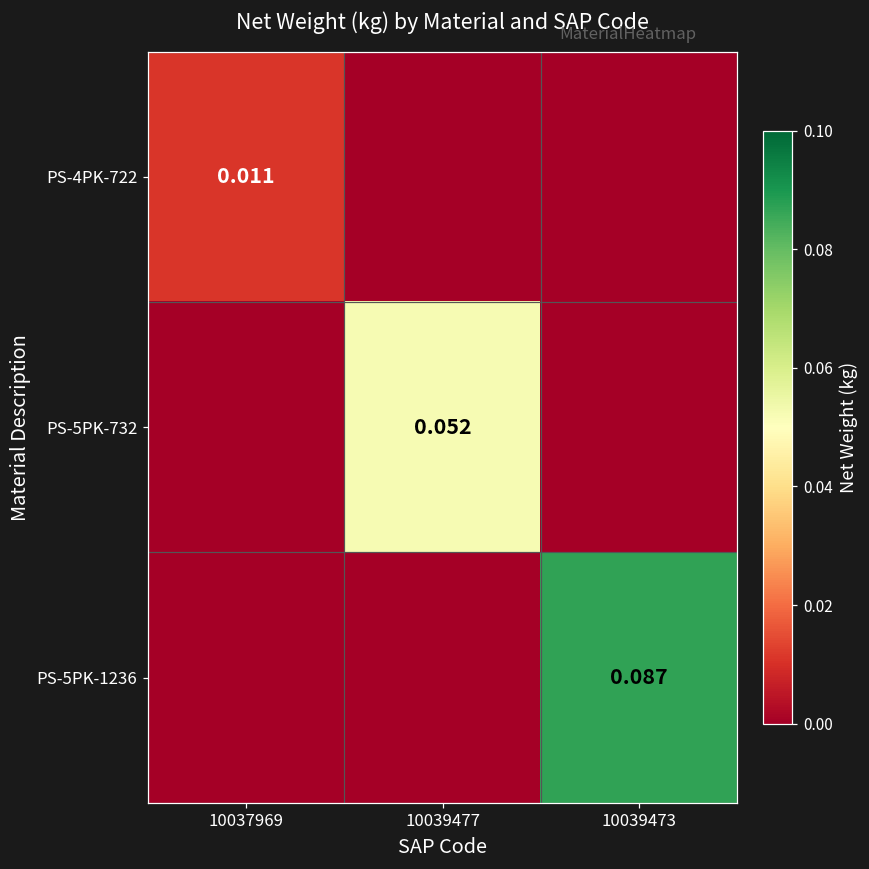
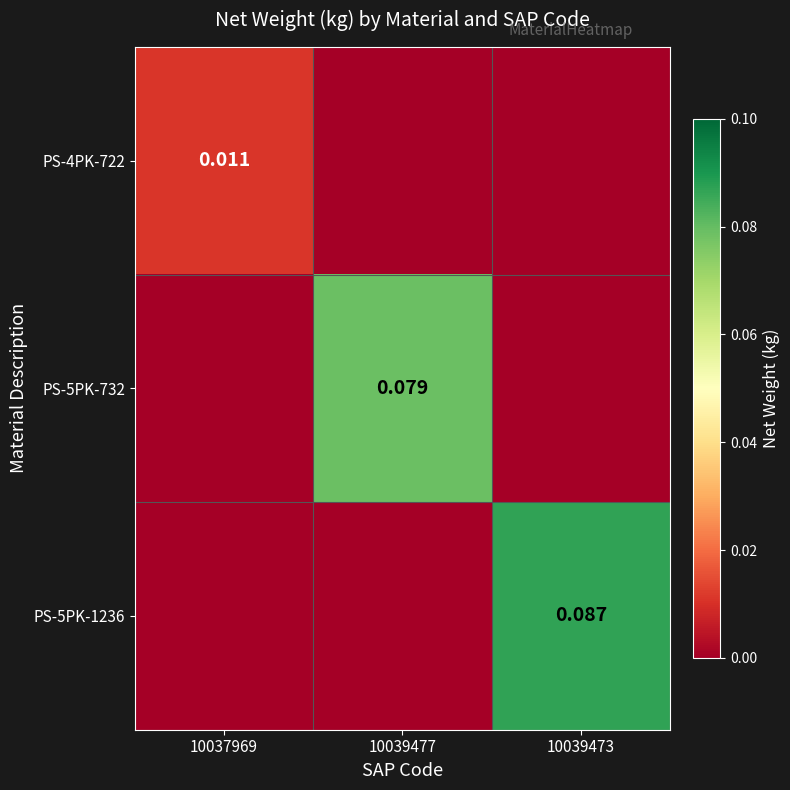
PS-5PK-732, 10039477: 0.052 -> 0.079
